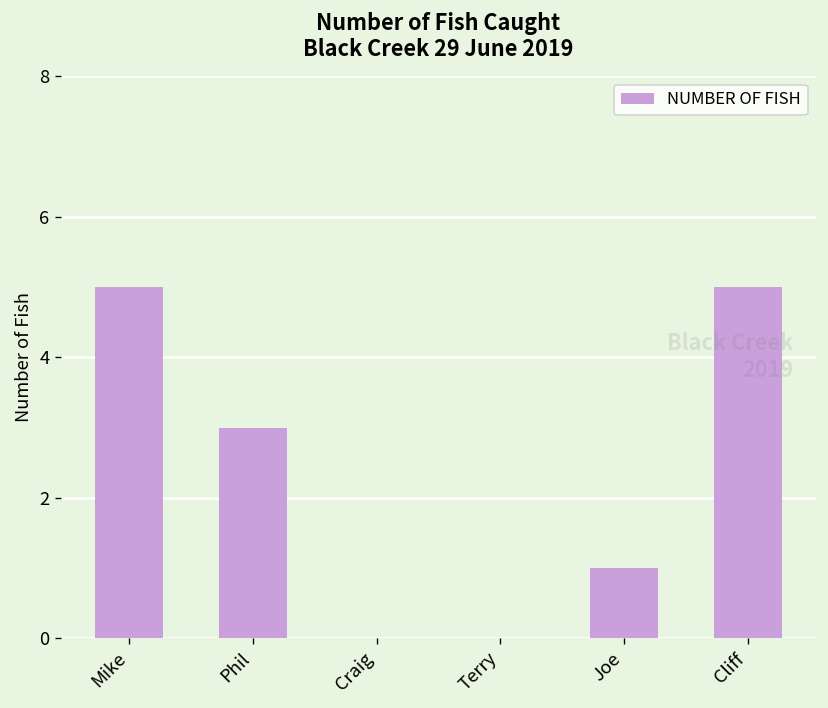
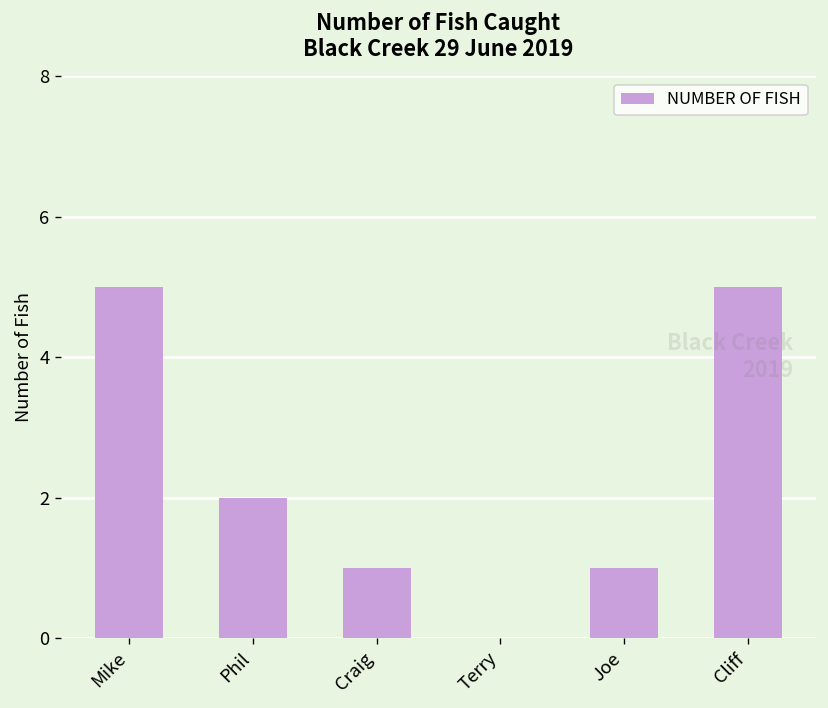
Phil: 3 -> 2
Craig: 0 -> 1
